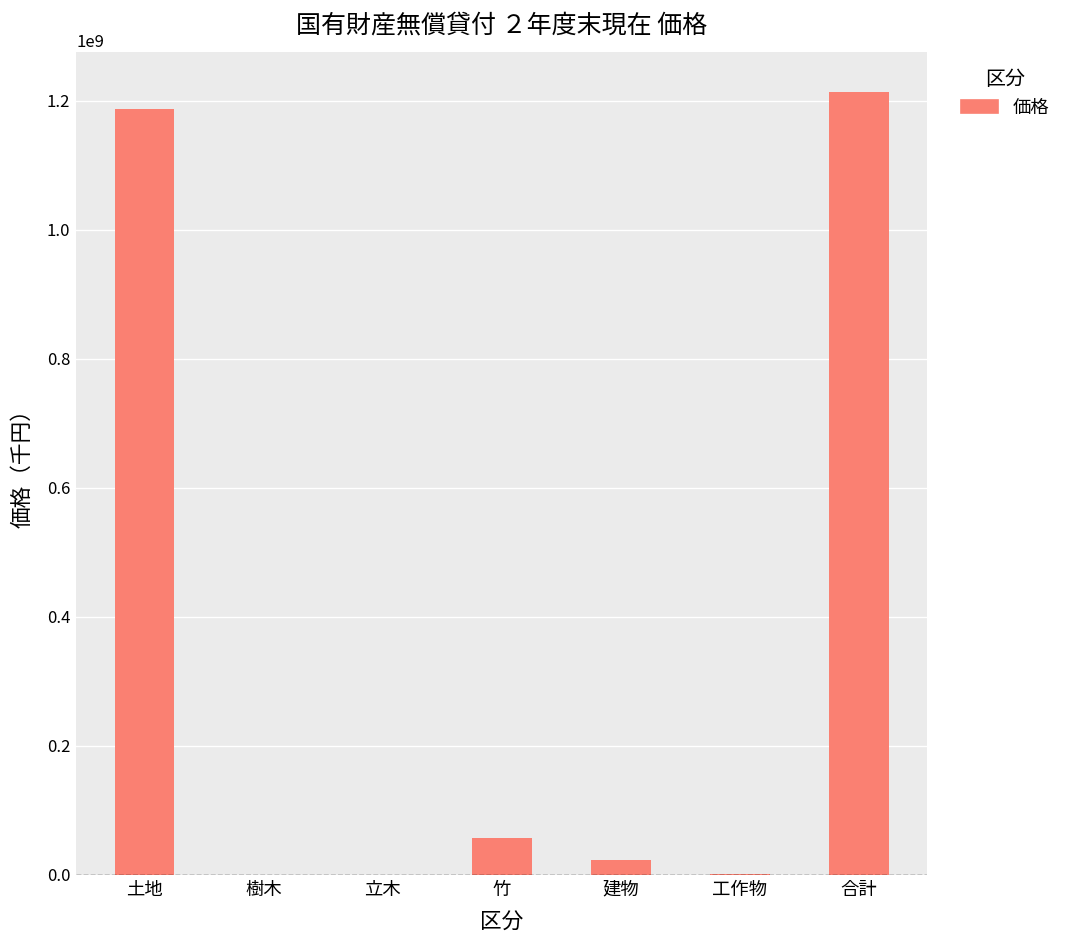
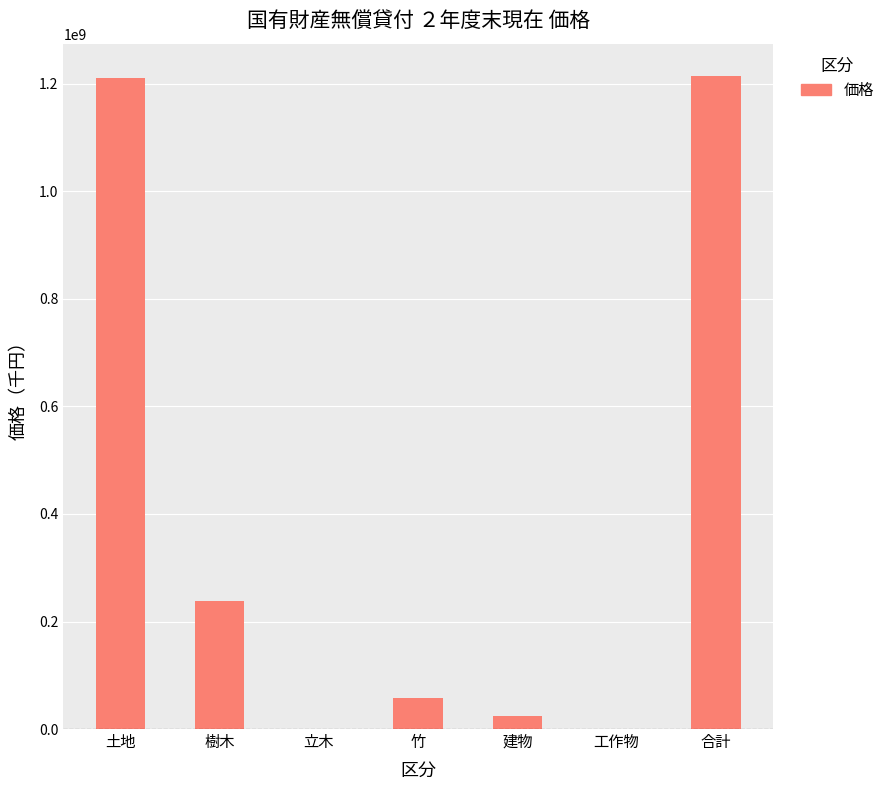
土地: 1190000000 -> 1210000000
樹木: 0 -> 240000000
